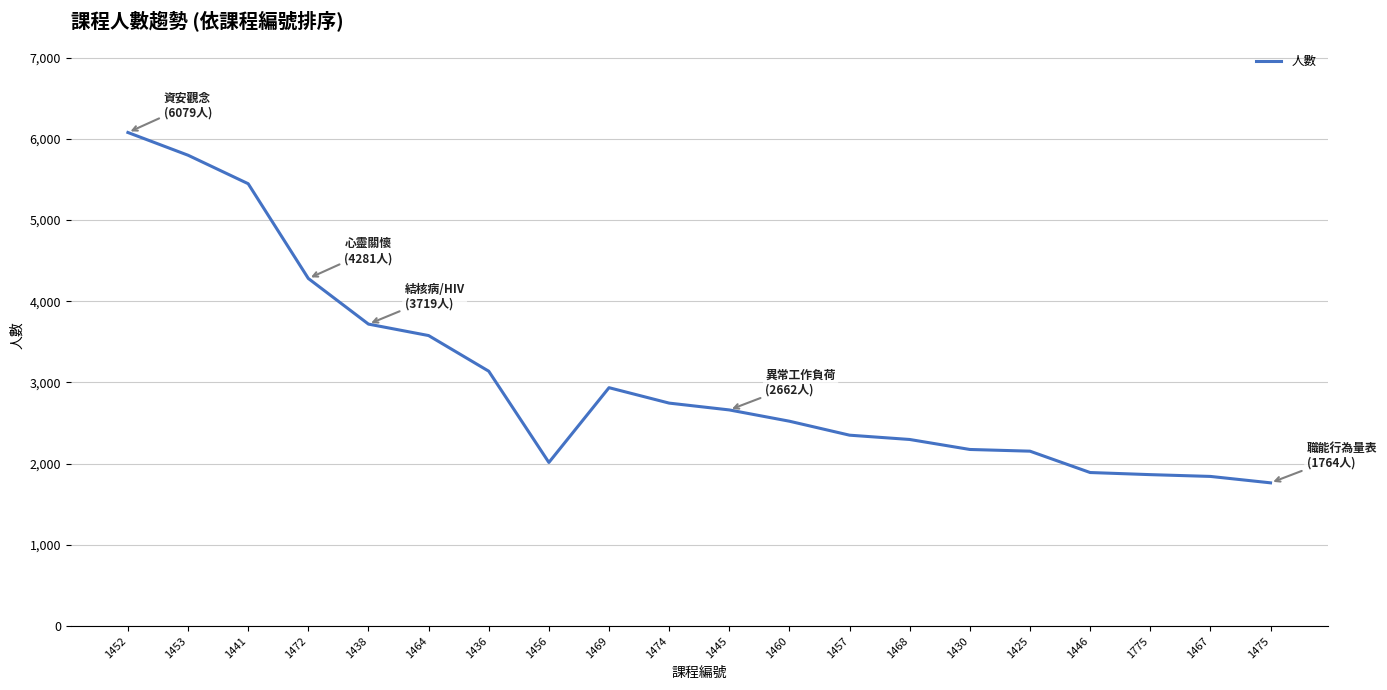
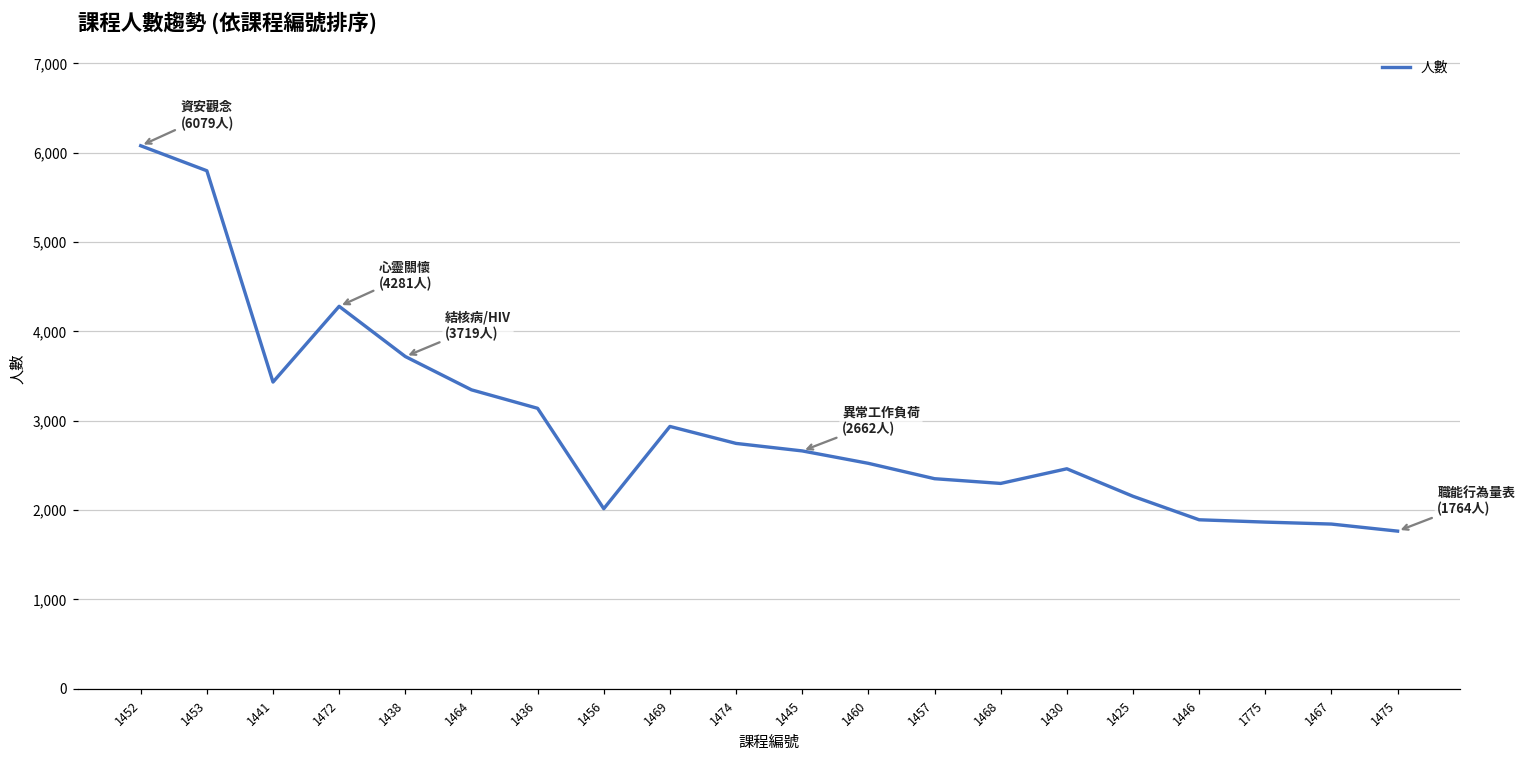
1441: 5,400 -> 3,400
1464: 3,600 -> 3,300
1430: 2,200 -> 2,500
